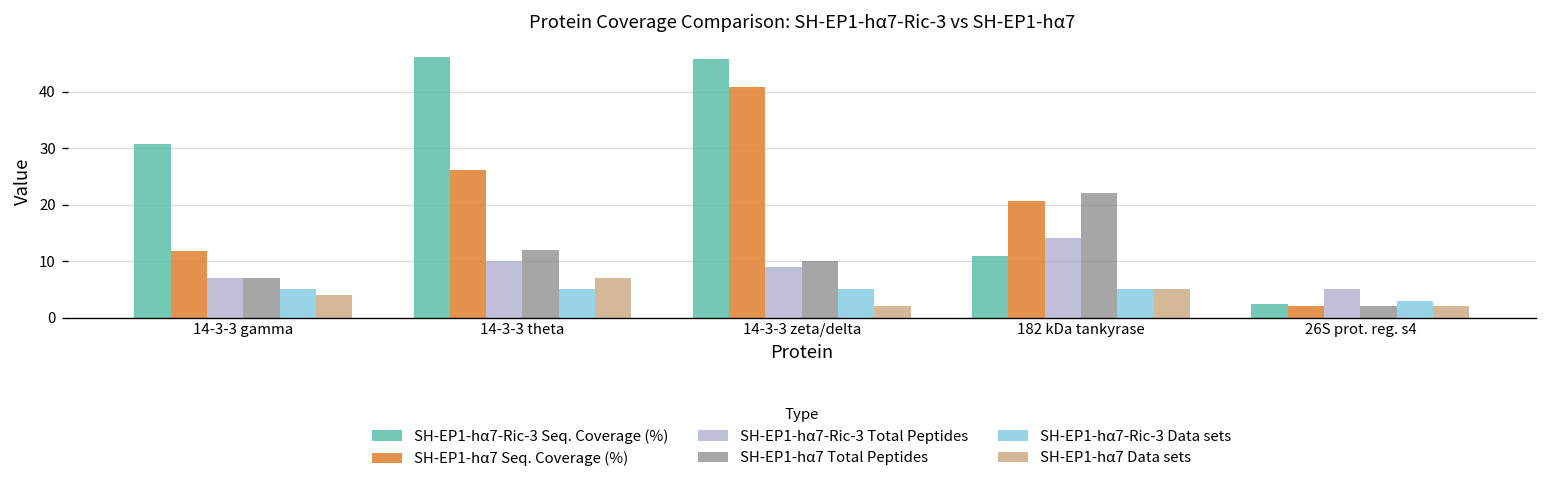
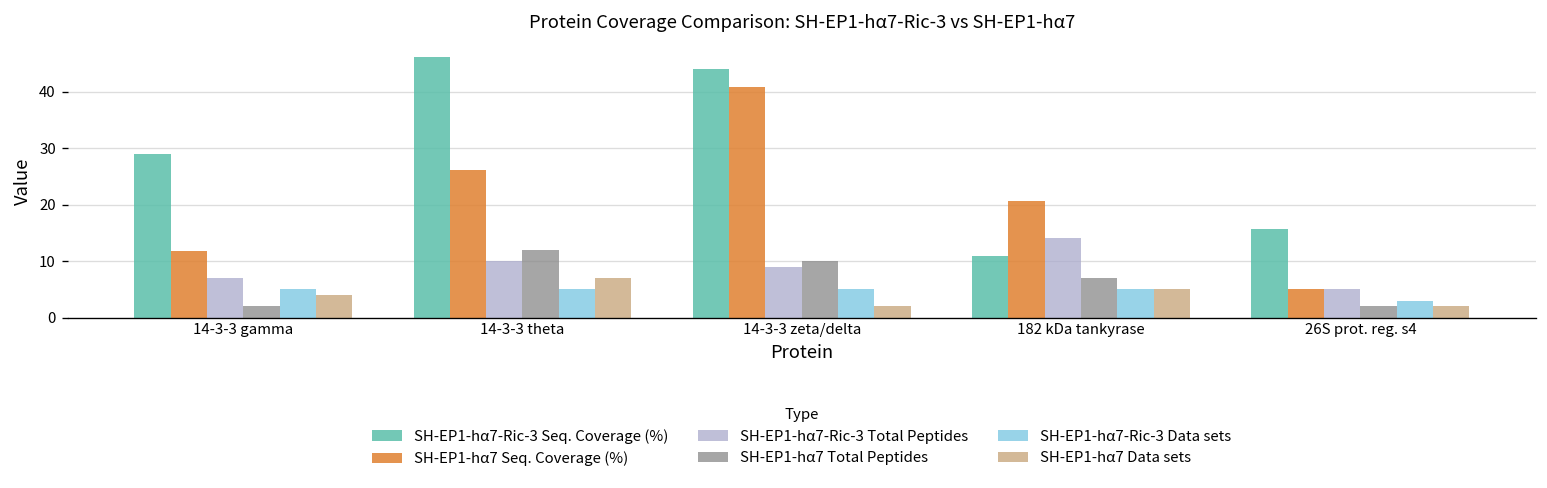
SH-EP1-hα7-Ric-3 Seq. Coverage (%), 14-3-3 gamma: 31 -> 29
SH-EP1-hα7 Total Peptides, 14-3-3 gamma: 7 -> 2
SH-EP1-hα7-Ric-3 Seq. Coverage (%), 14-3-3 zeta/delta: 46 -> 44
SH-EP1-hα7 Total Peptides, 182 kDa tankyrase: 22 -> 7
SH-EP1-hα7-Ric-3 Seq. Coverage (%), 26S prot. reg. s4: 2 -> 16
SH-EP1-hα7 Seq. Coverage (%), 26S prot. reg. s4: 2 -> 5
